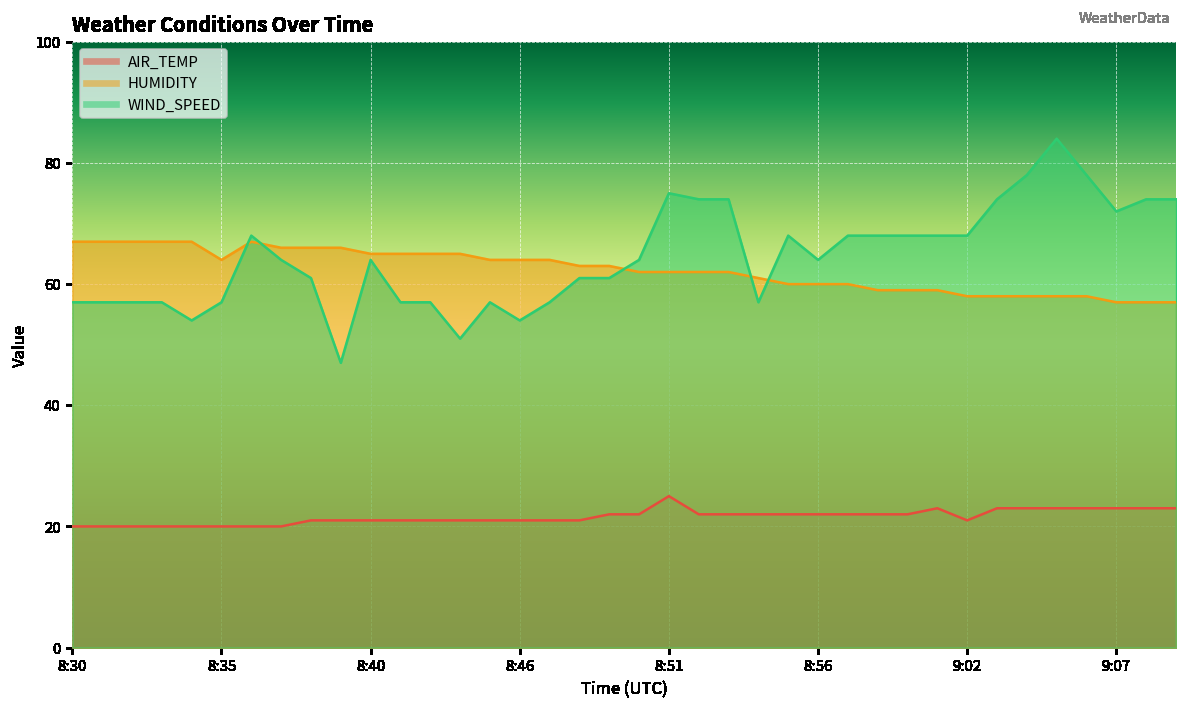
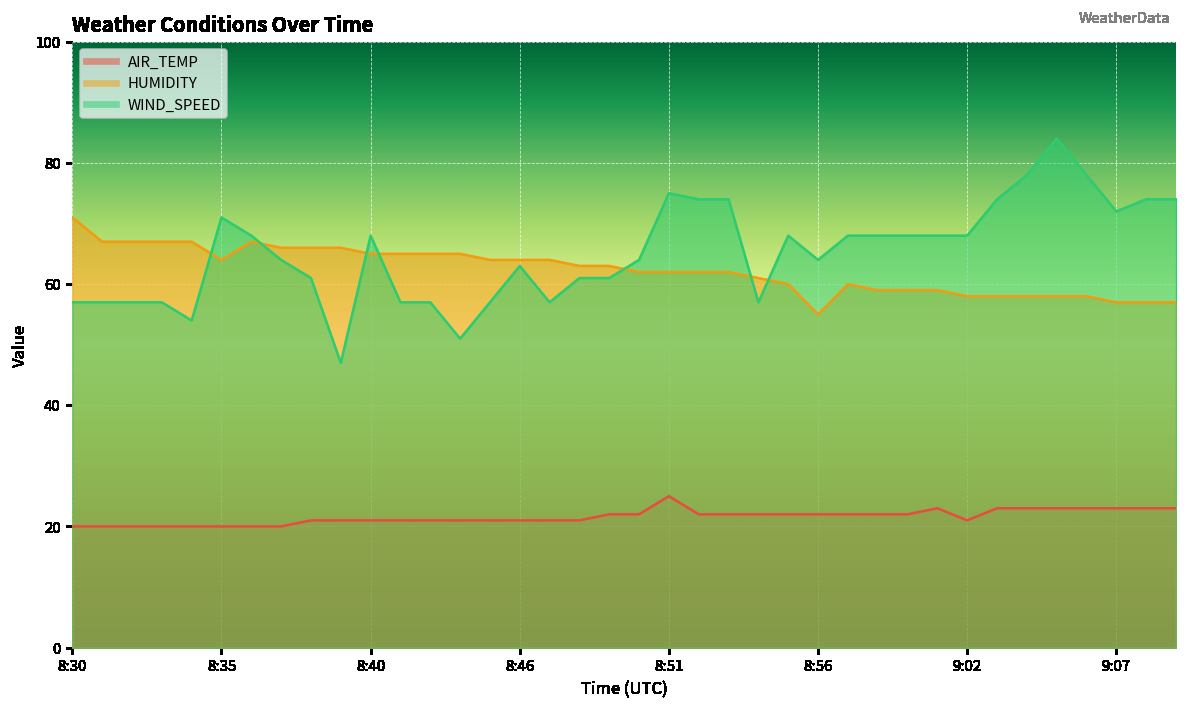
HUMIDITY, 8:30: 67 -> 71
WIND_SPEED, 8:35: 57 -> 71
WIND_SPEED, 8:40: 64 -> 68
WIND_SPEED, 8:46: 54 -> 63
HUMIDITY, 8:56: 60 -> 55
